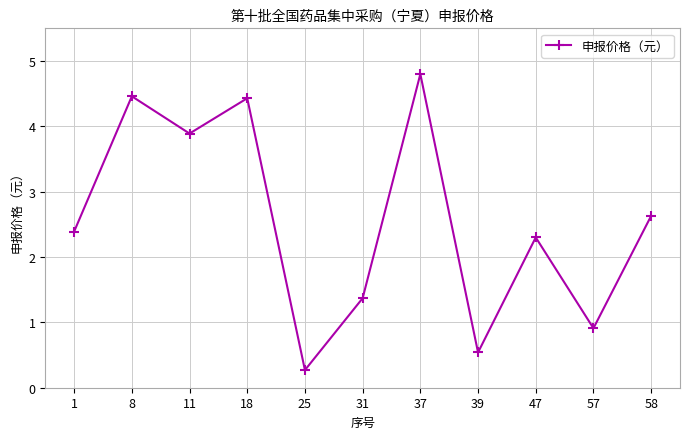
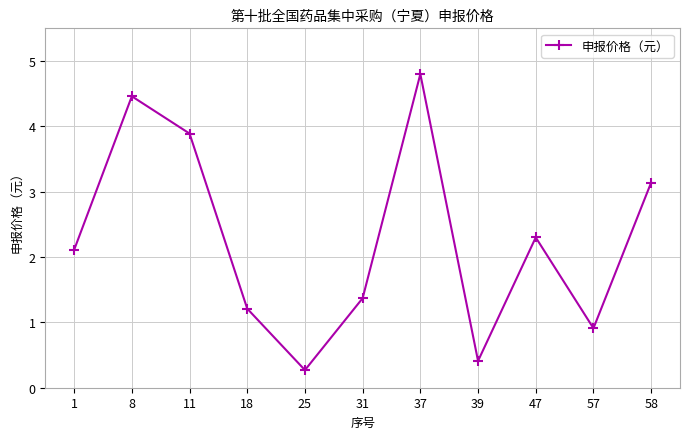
1: 2.4 -> 2.1
18: 4.4 -> 1.2
39: 0.5 -> 0.4
58: 2.6 -> 3.1
